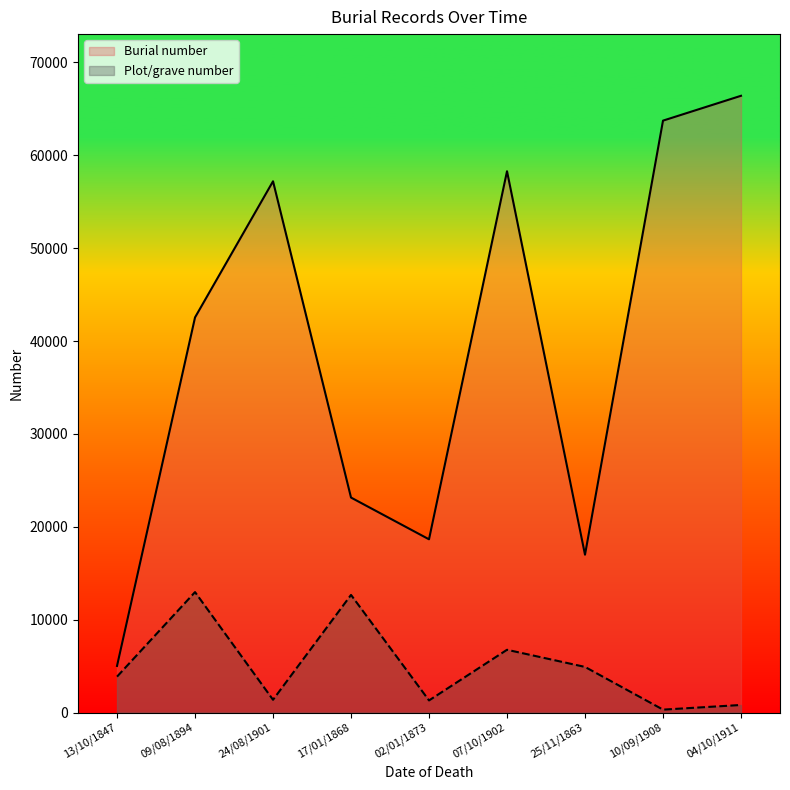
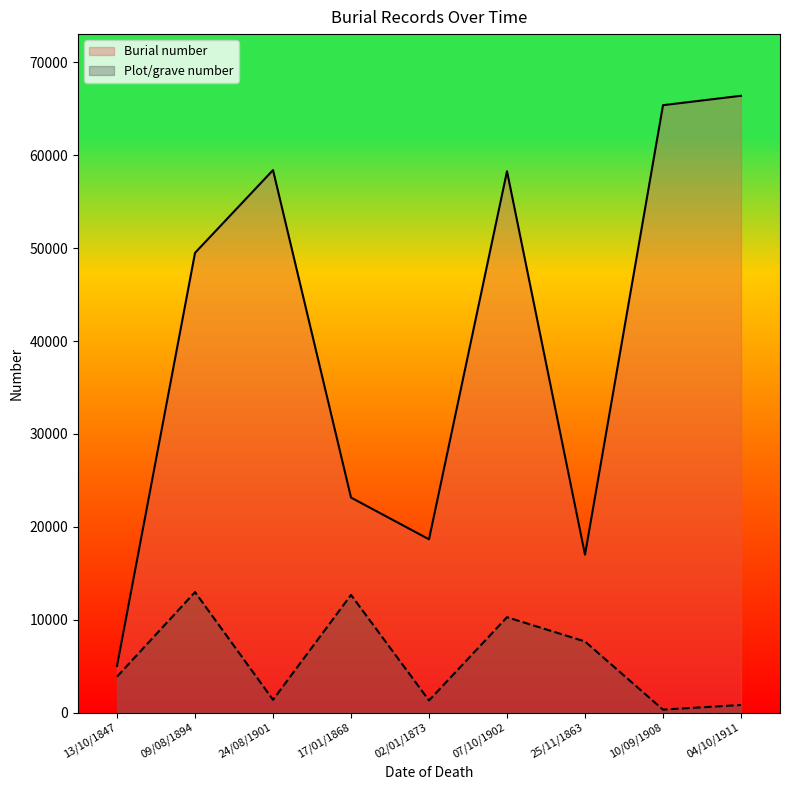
Burial number, 09/08/1894: 43000 -> 49000
Burial number, 24/08/1901: 57000 -> 58000
Plot/grave number, 07/10/1902: 7000 -> 10000
Plot/grave number, 25/11/1863: 5000 -> 8000
Burial number, 10/09/1908: 64000 -> 65000
